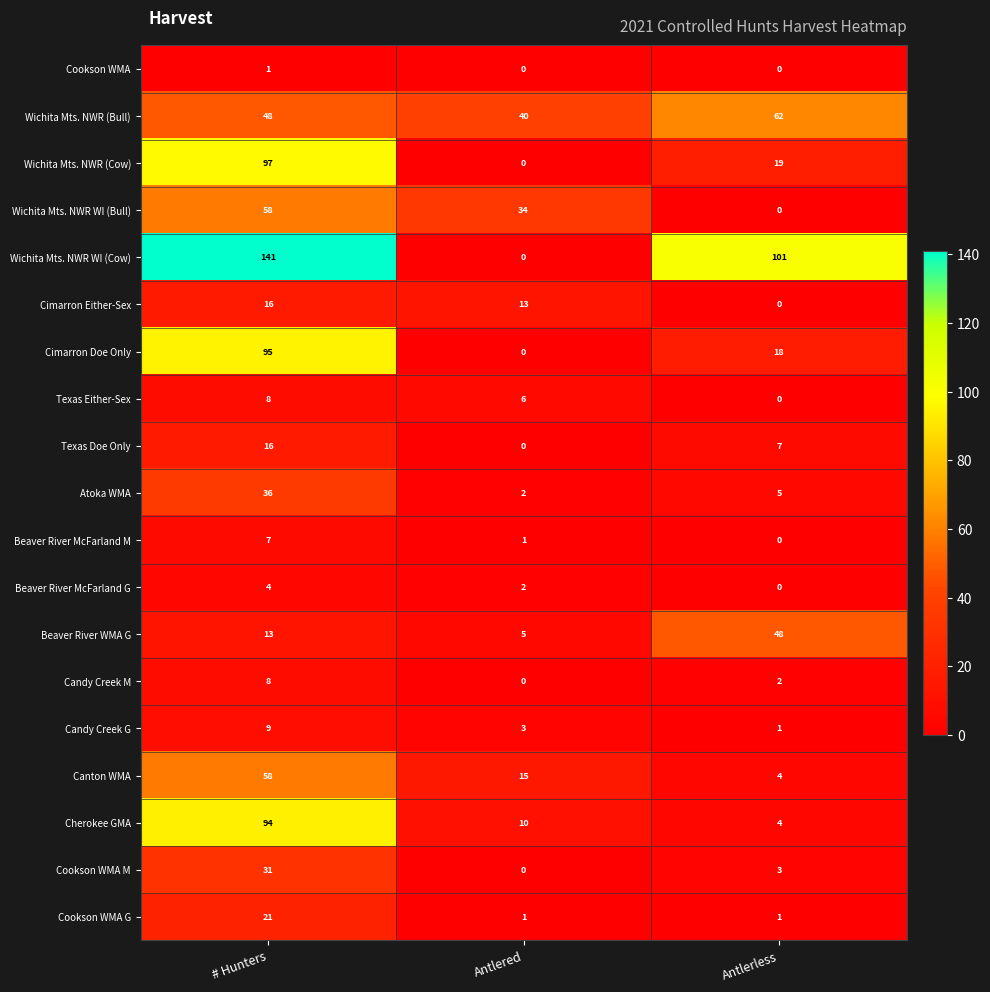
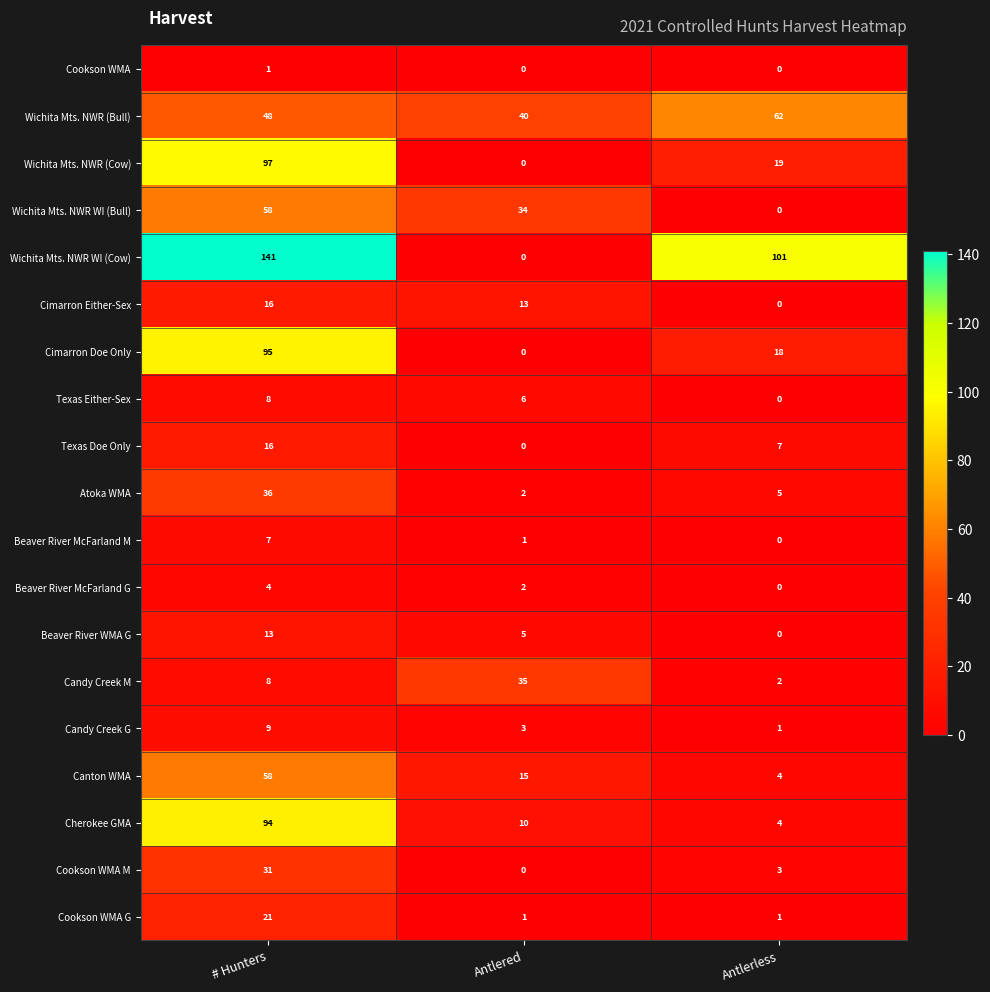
Beaver River WMA G, Antlerless: 48 -> 0
Candy Creek M, Antlered: 0 -> 35
